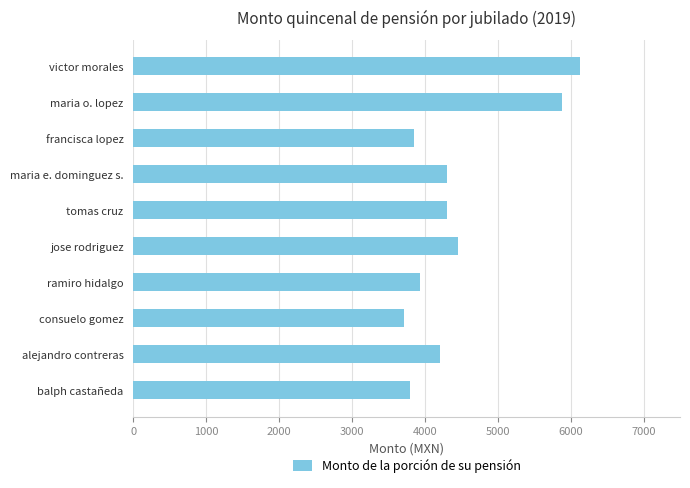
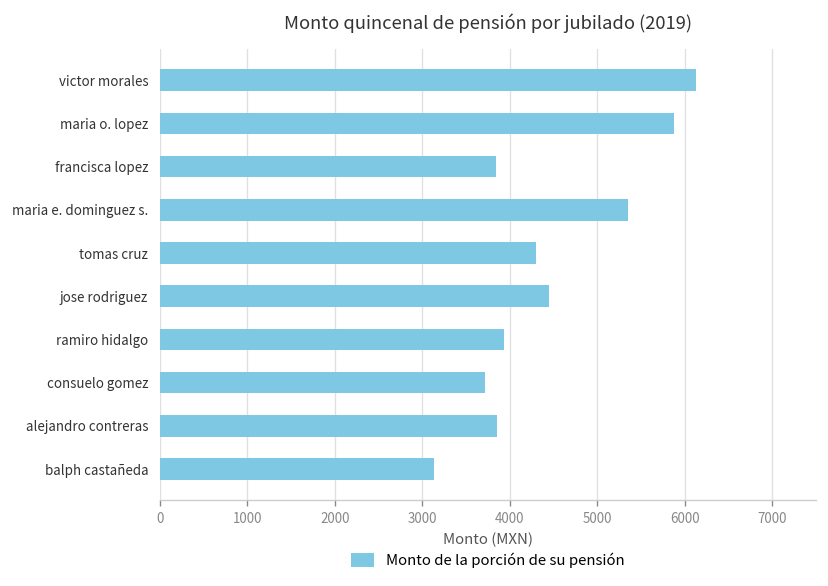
maria e. dominguez s.: 4300 -> 5400
alejandro contreras: 4200 -> 3900
balph castañeda: 3800 -> 3100
